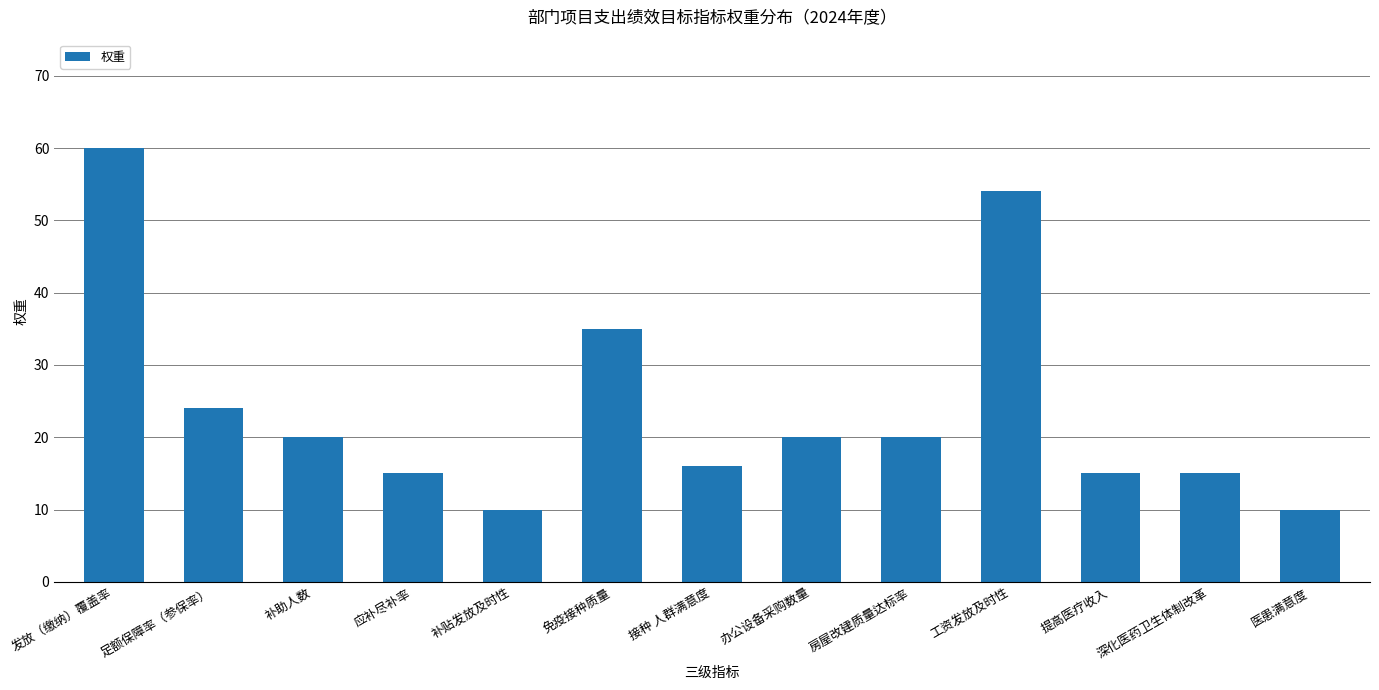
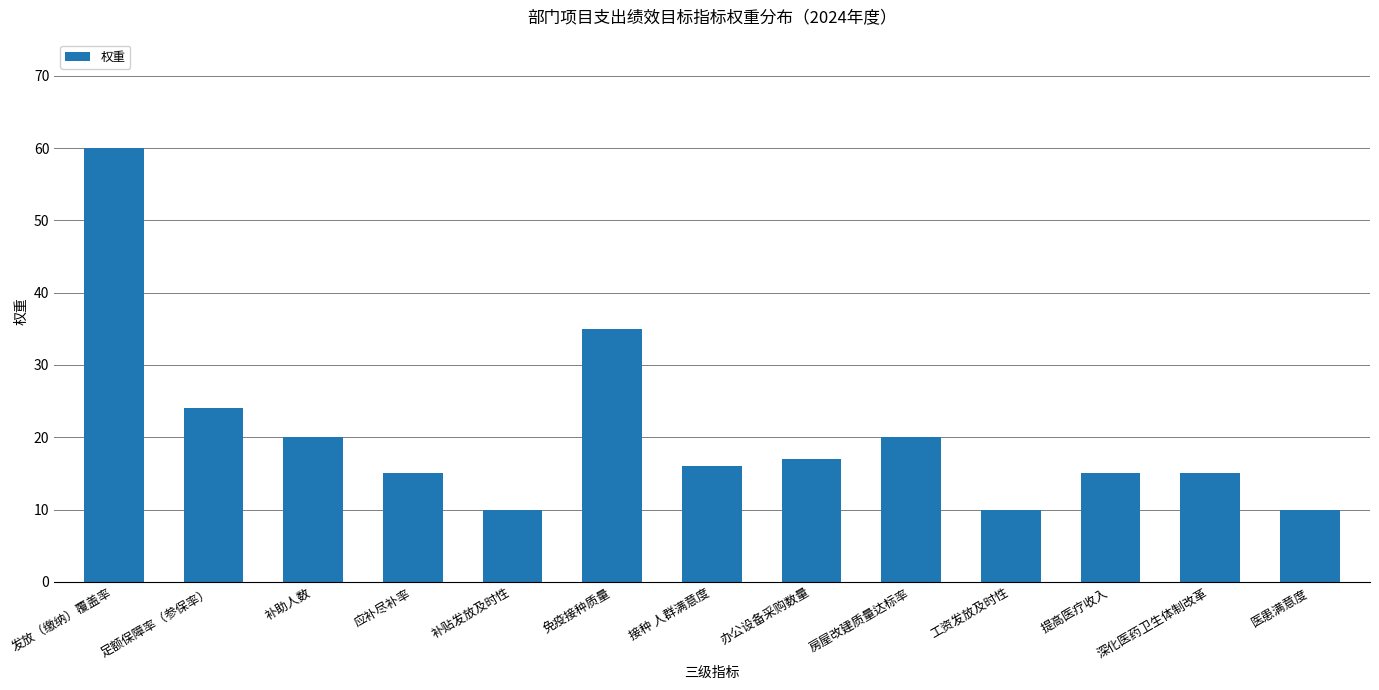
办公设备采购数量: 20 -> 17
工资发放及时性: 54 -> 10
